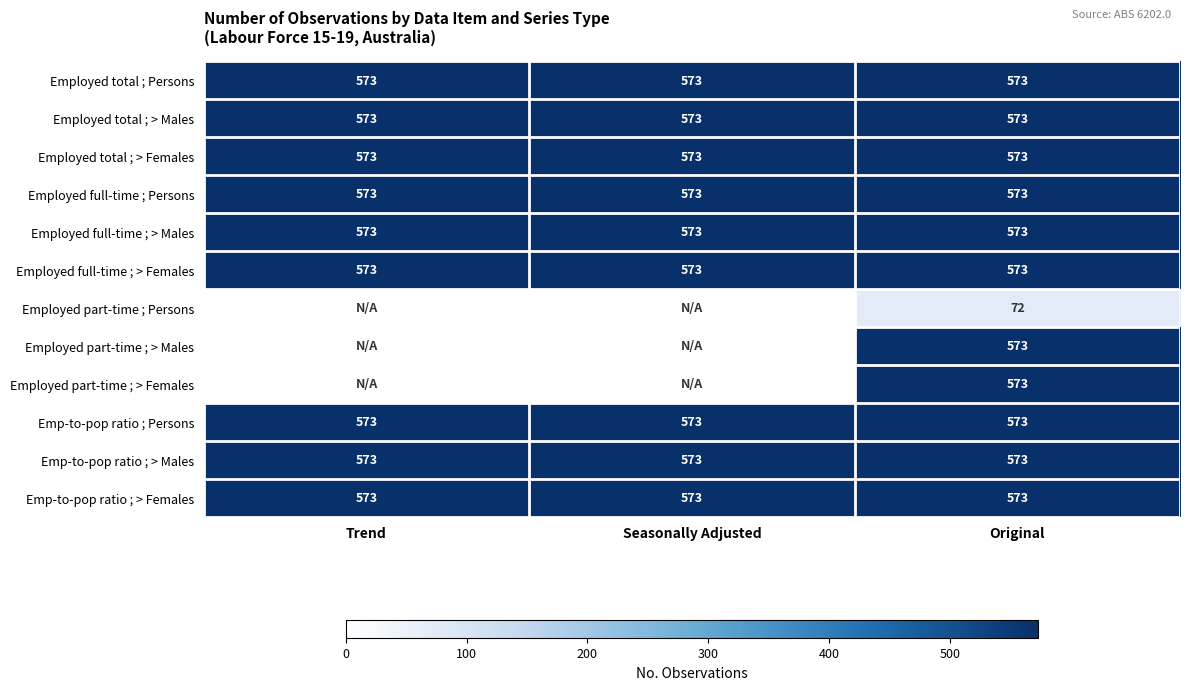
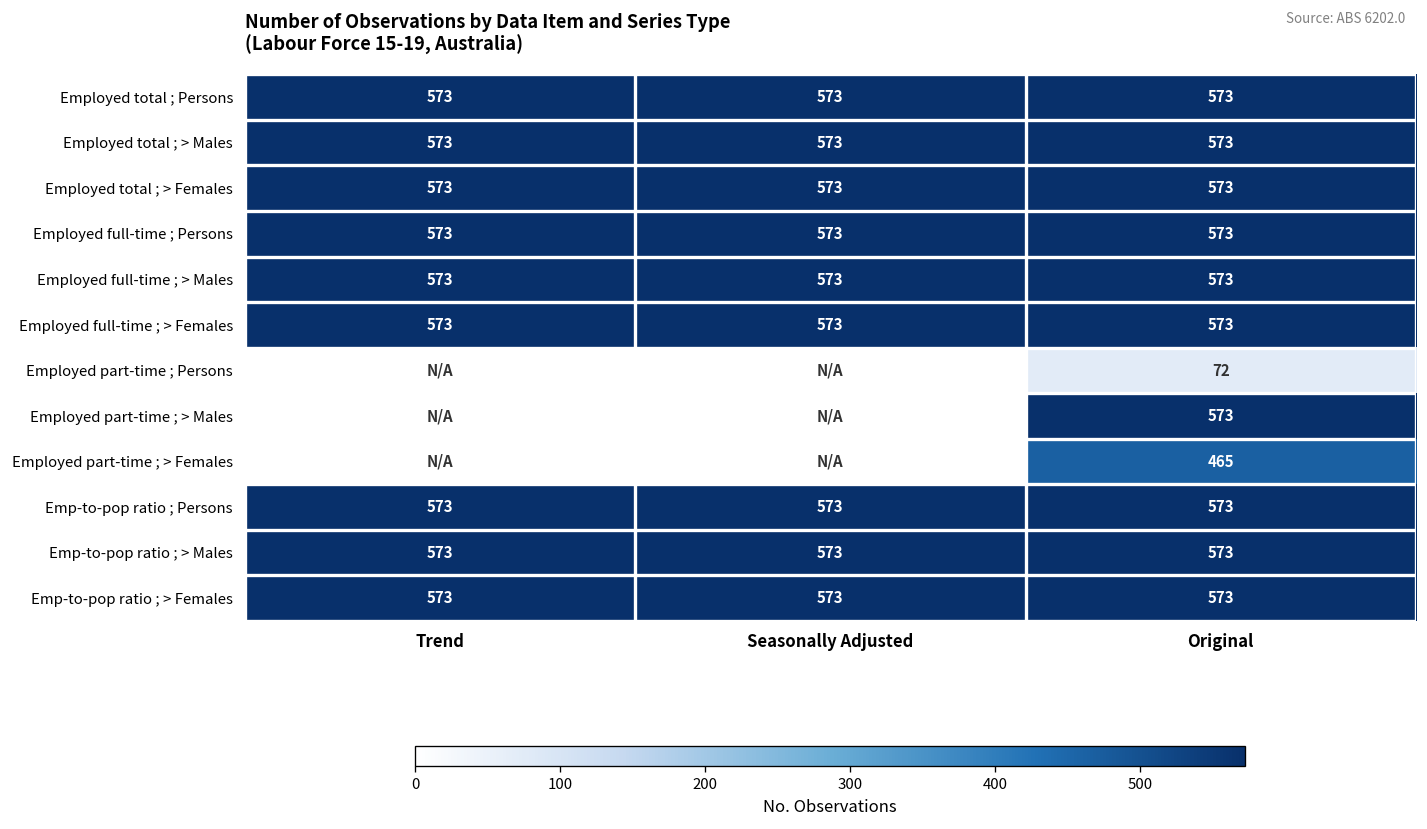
Employed part-time ; > Females, Original: 573 -> 465
